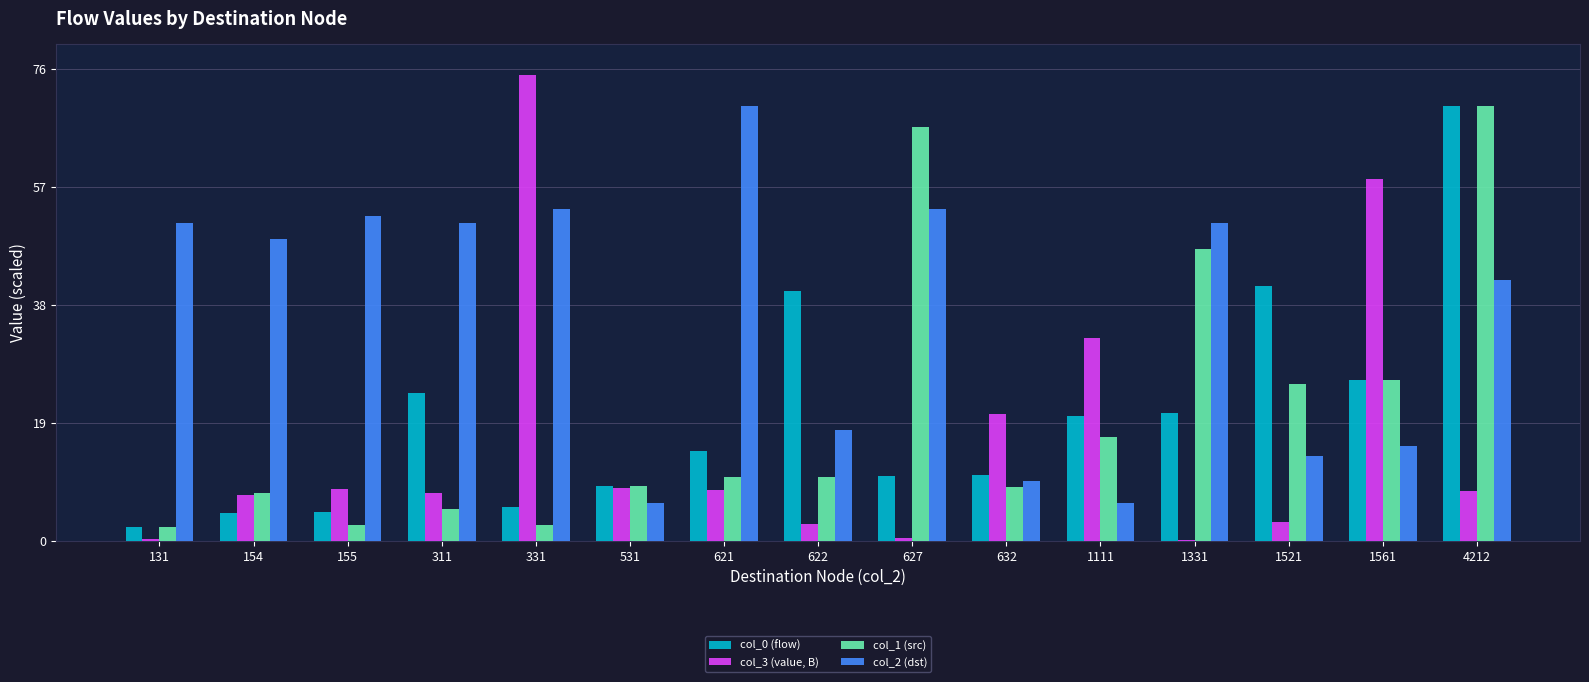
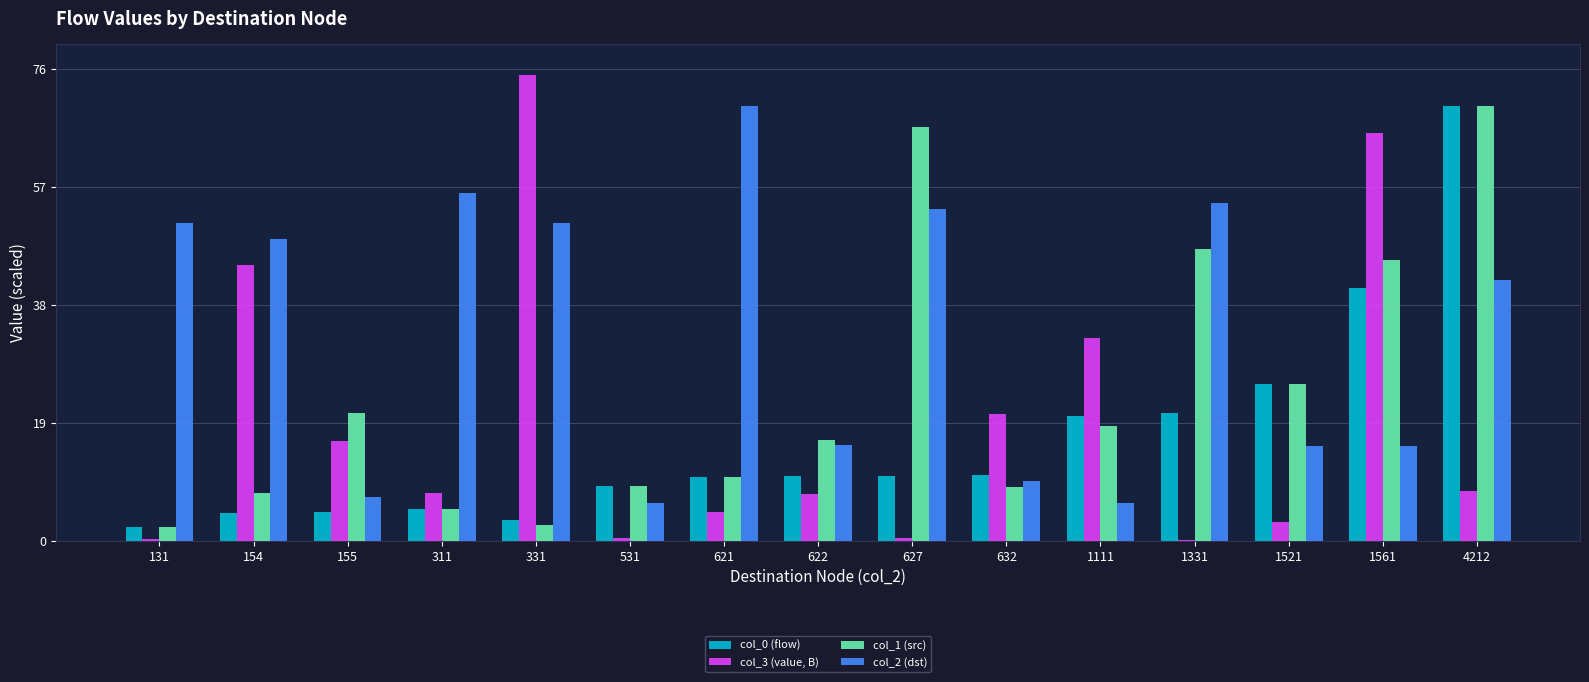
col_3 (value, B), 154: 7 -> 44
col_3 (value, B), 155: 8 -> 16
col_1 (src), 155: 3 -> 21
col_2 (dst), 155: 52 -> 7
col_0 (flow), 311: 24 -> 5
col_2 (dst), 311: 51 -> 56
col_0 (flow), 331: 6 -> 3
col_2 (dst), 331: 53 -> 51
col_3 (value, B), 531: 8 -> 0
col_0 (flow), 621: 14 -> 10
col_3 (value, B), 621: 8 -> 5
col_0 (flow), 622: 40 -> 10
col_3 (value, B), 622: 3 -> 7
col_1 (src), 622: 10 -> 16
col_2 (dst), 622: 18 -> 15
col_1 (src), 1111: 17 -> 18
col_2 (dst), 1331: 51 -> 54
col_0 (flow), 1521: 41 -> 25
col_2 (dst), 1521: 14 -> 15
col_0 (flow), 1561: 26 -> 41
col_3 (value, B), 1561: 58 -> 66
col_1 (src), 1561: 26 -> 45
